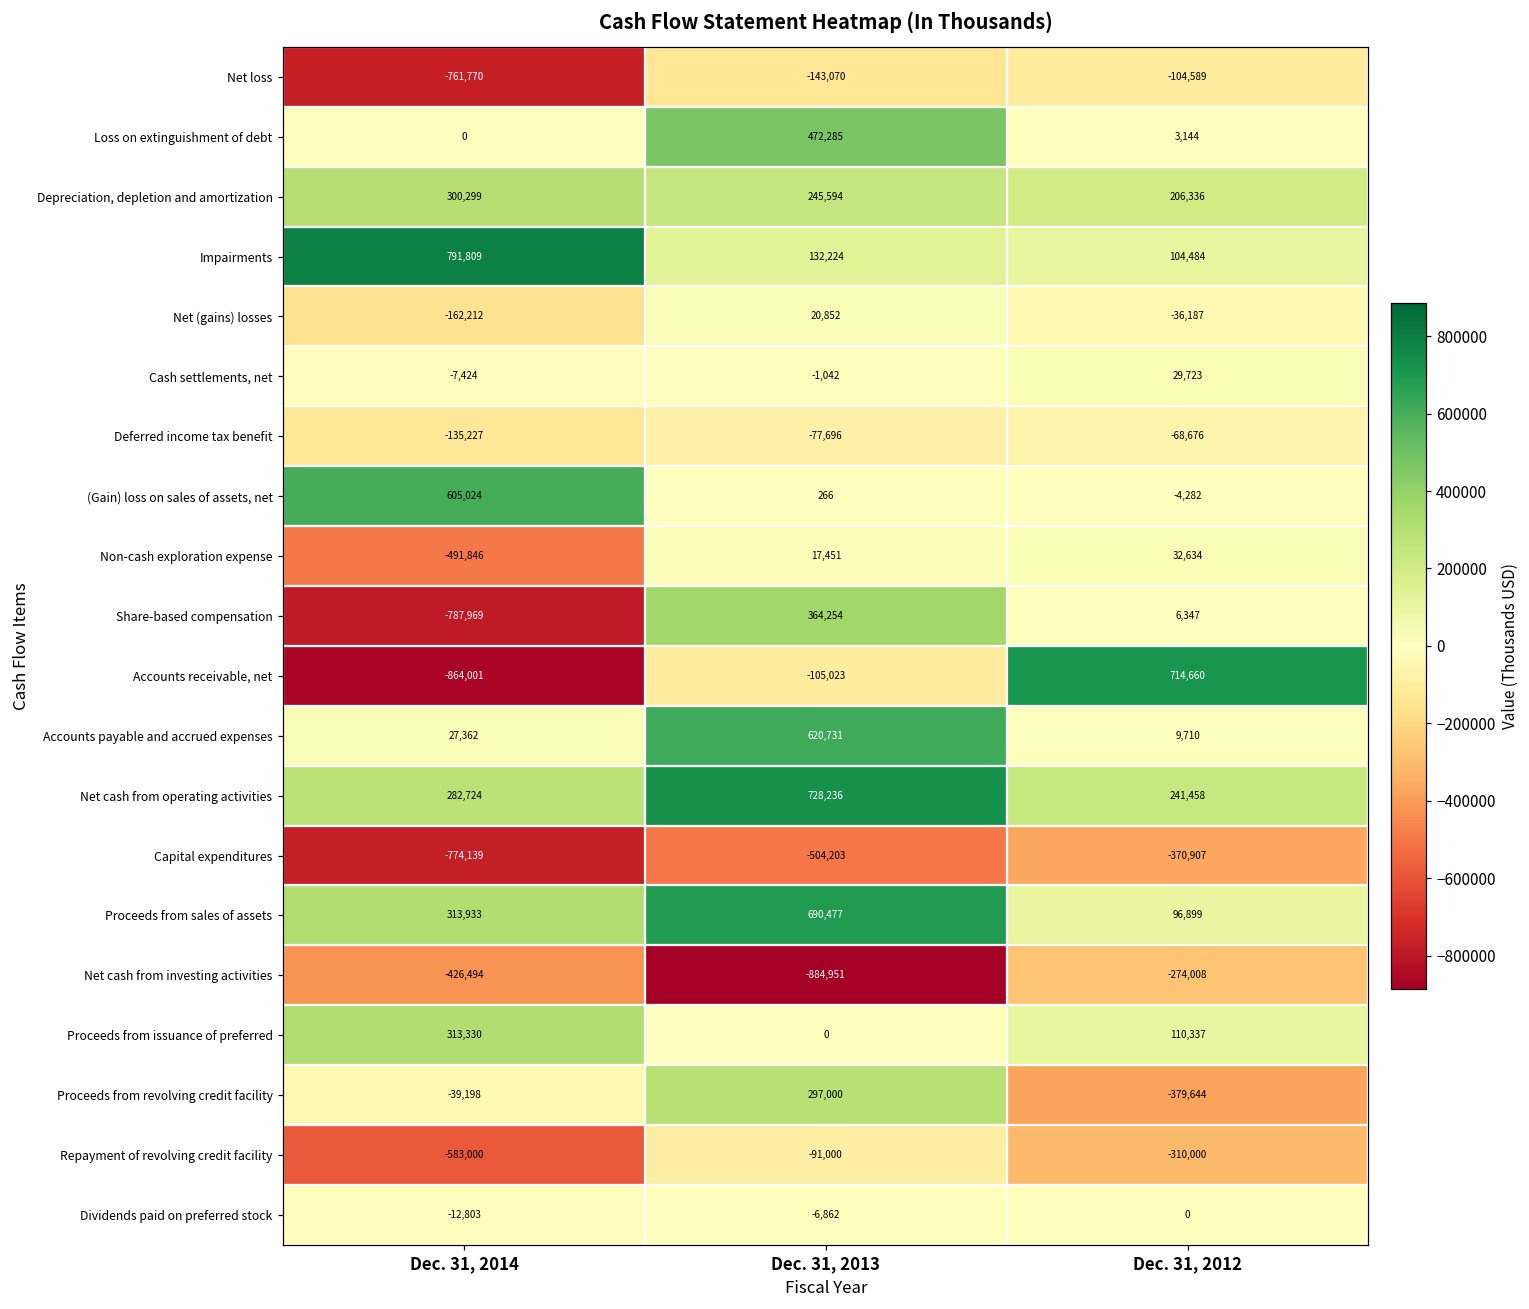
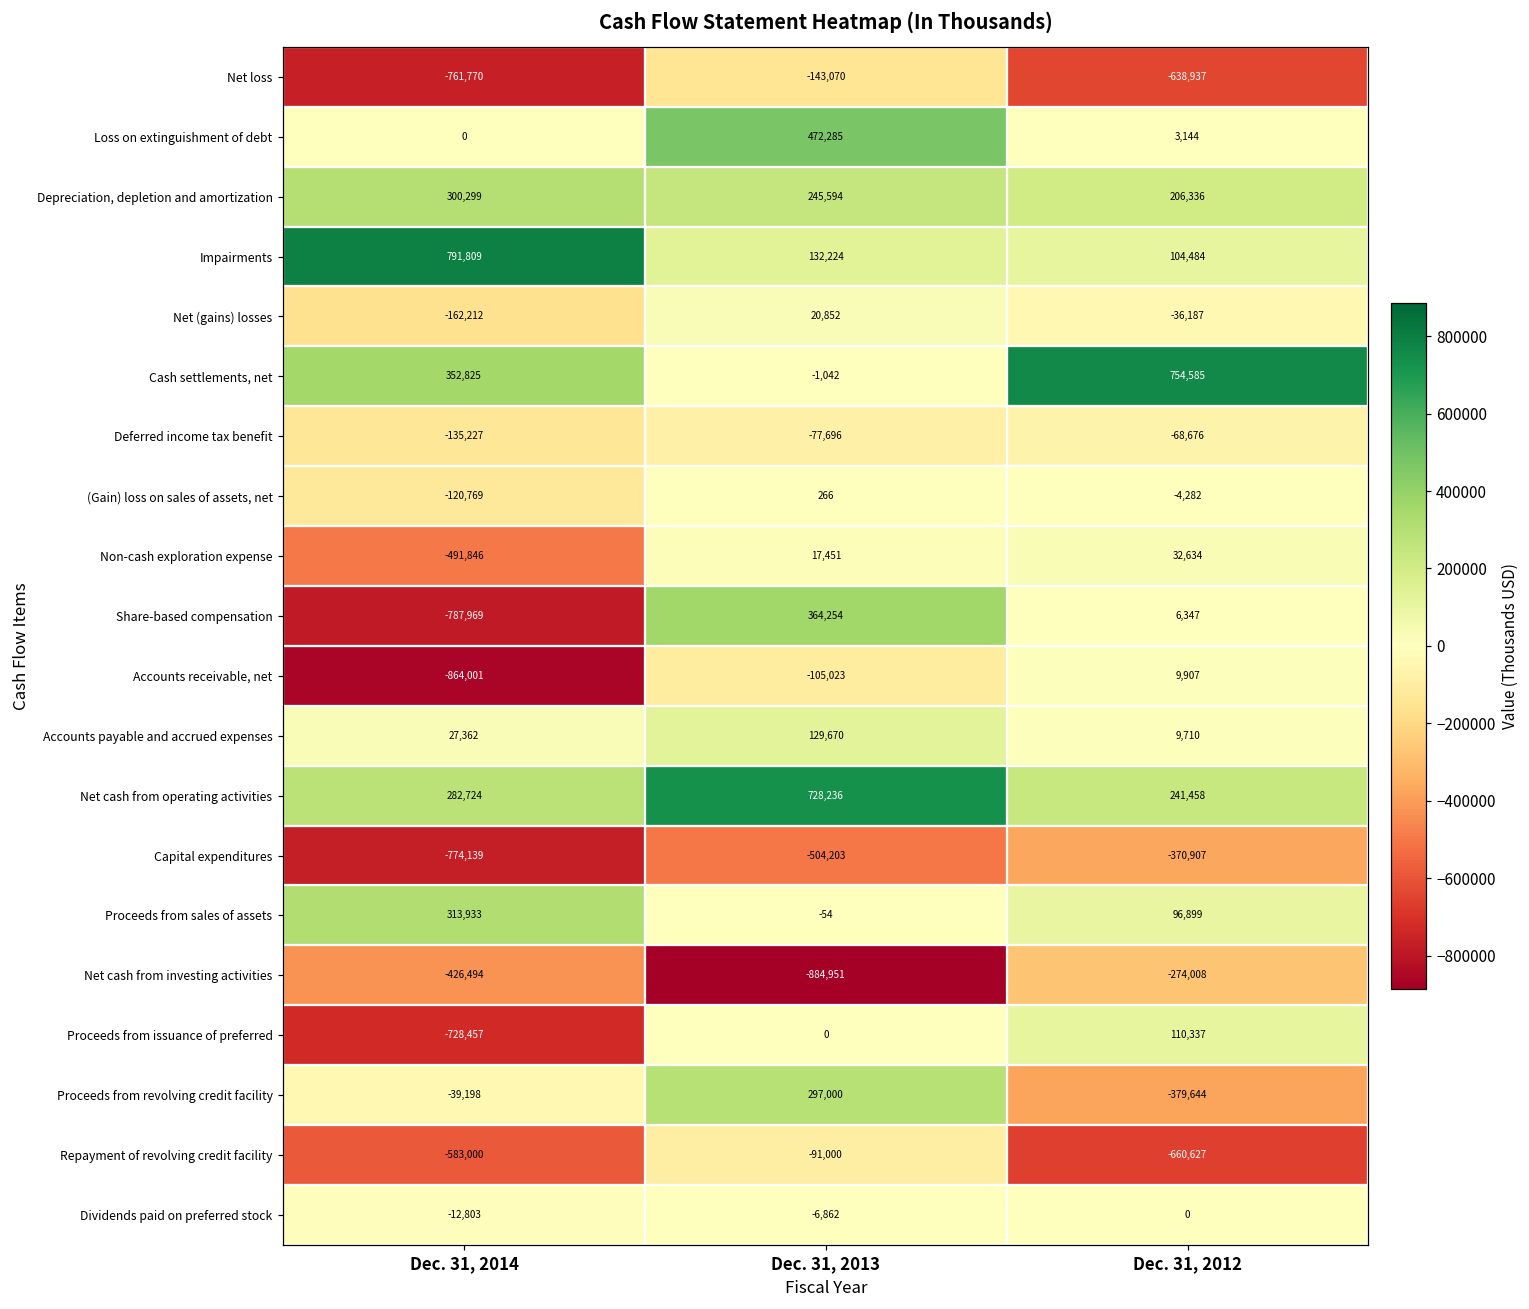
Net loss, Dec. 31, 2012: -104,589 -> -638,937
Cash settlements, net, Dec. 31, 2014: -7,424 -> 352,825
Cash settlements, net, Dec. 31, 2012: 29,723 -> 754,585
(Gain) loss on sales of assets, net, Dec. 31, 2014: 605,024 -> -120,769
Accounts receivable, net, Dec. 31, 2012: 714,660 -> 9,907
Accounts payable and accrued expenses, Dec. 31, 2013: 620,731 -> 129,670
Proceeds from sales of assets, Dec. 31, 2013: 690,477 -> -54
Proceeds from issuance of preferred, Dec. 31, 2014: 313,330 -> -728,457
Repayment of revolving credit facility, Dec. 31, 2012: -310,000 -> -660,627
